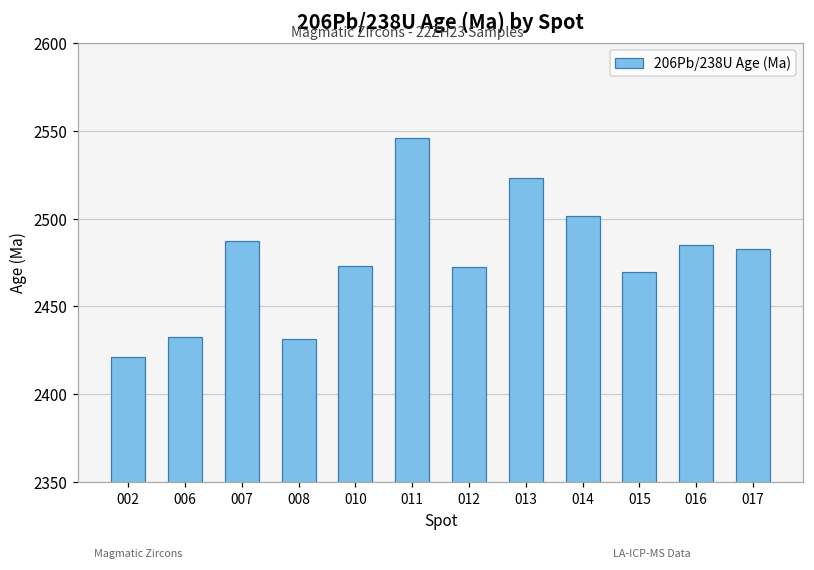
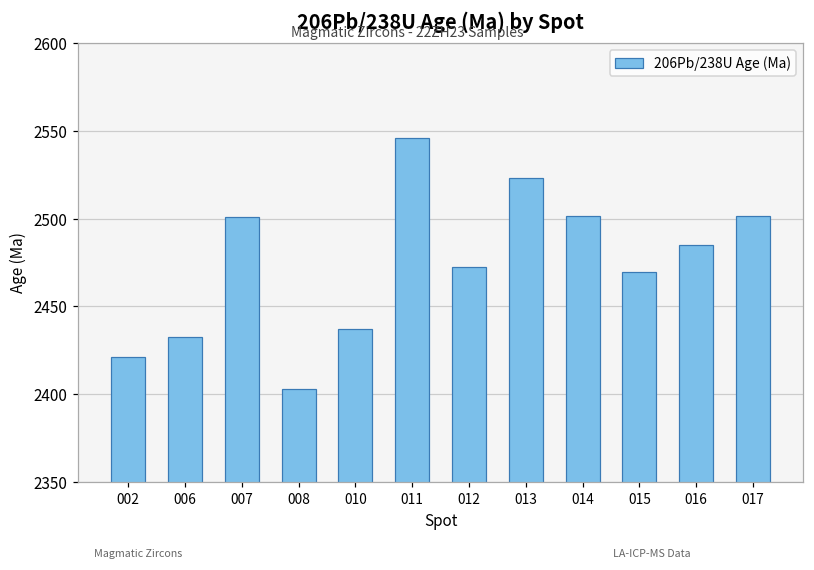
007: 2487 -> 2501
008: 2431 -> 2403
010: 2473 -> 2437
017: 2483 -> 2502
